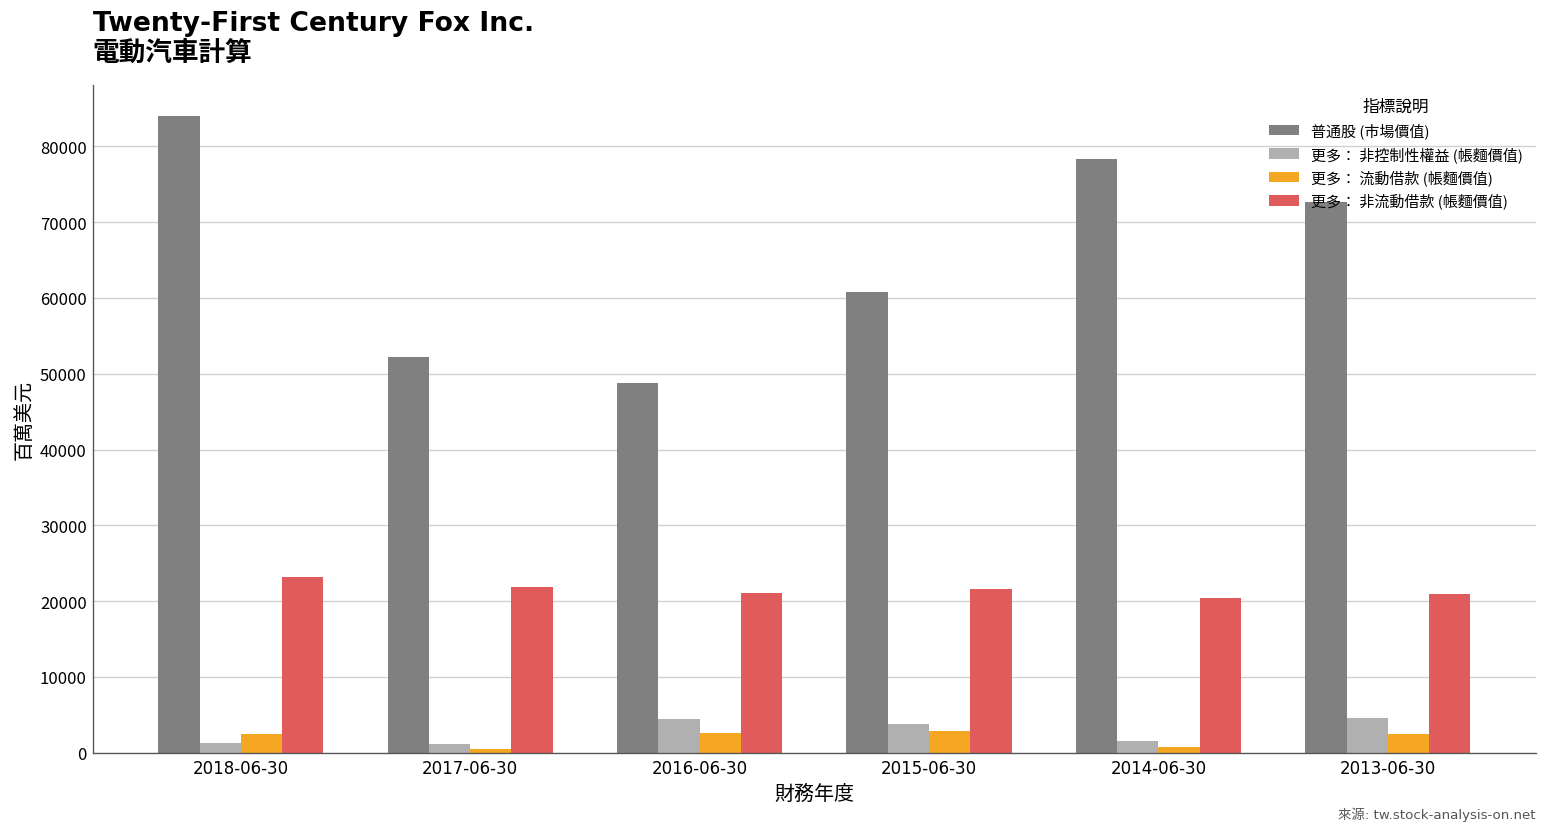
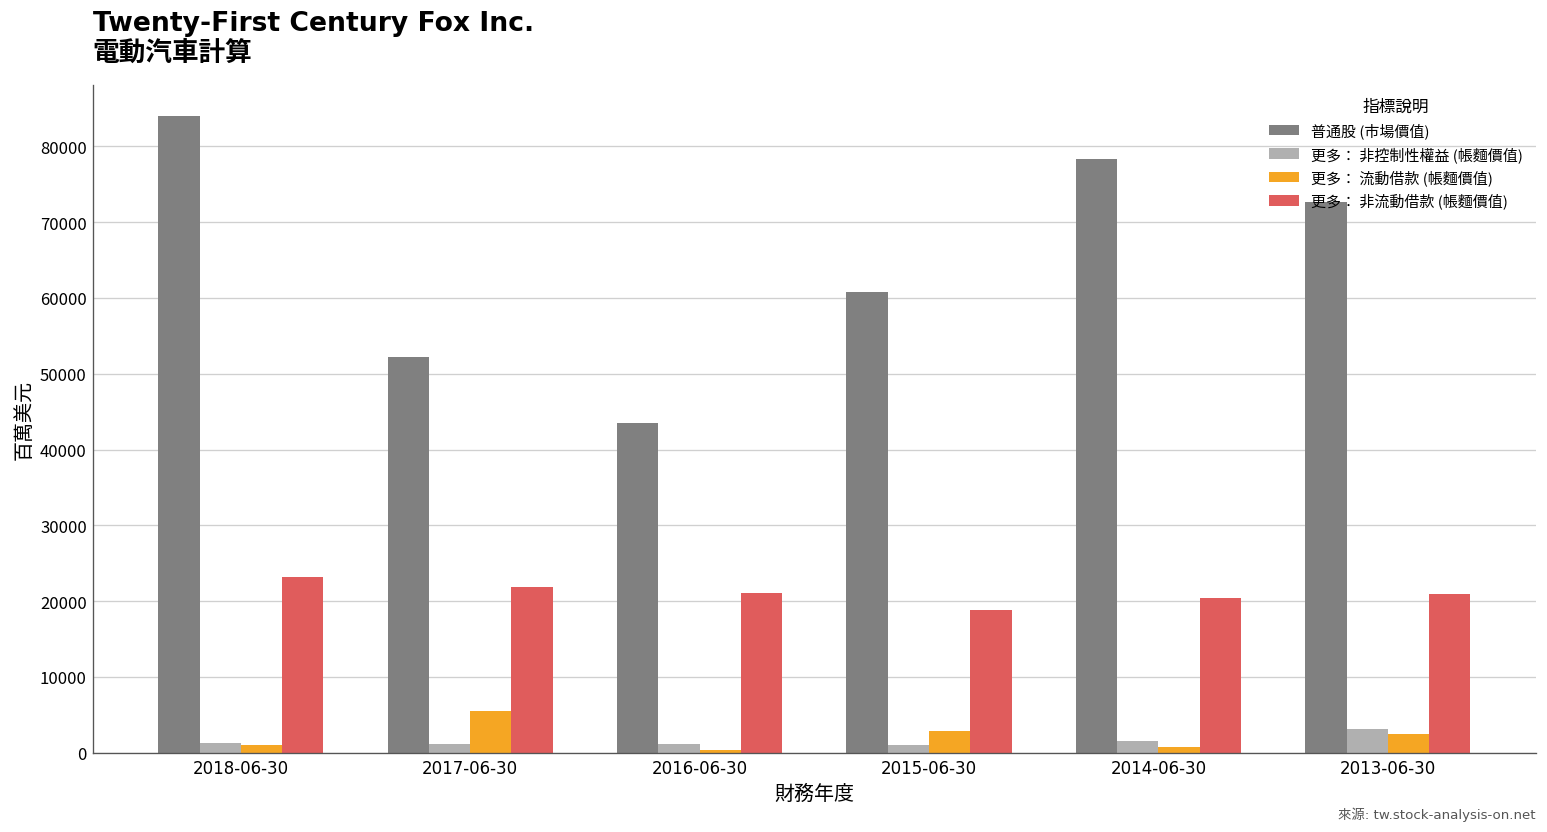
更多： 流動借款 (帳麵價值), 2018-06-30: 2000 -> 1000
更多： 流動借款 (帳麵價值), 2017-06-30: 0 -> 5000
普通股 (市場價值), 2016-06-30: 49000 -> 44000
更多： 非控制性權益 (帳麵價值), 2016-06-30: 4000 -> 1000
更多： 流動借款 (帳麵價值), 2016-06-30: 3000 -> 0
更多： 非控制性權益 (帳麵價值), 2015-06-30: 4000 -> 1000
更多： 非流動借款 (帳麵價值), 2015-06-30: 22000 -> 19000
更多： 非控制性權益 (帳麵價值), 2013-06-30: 5000 -> 3000
